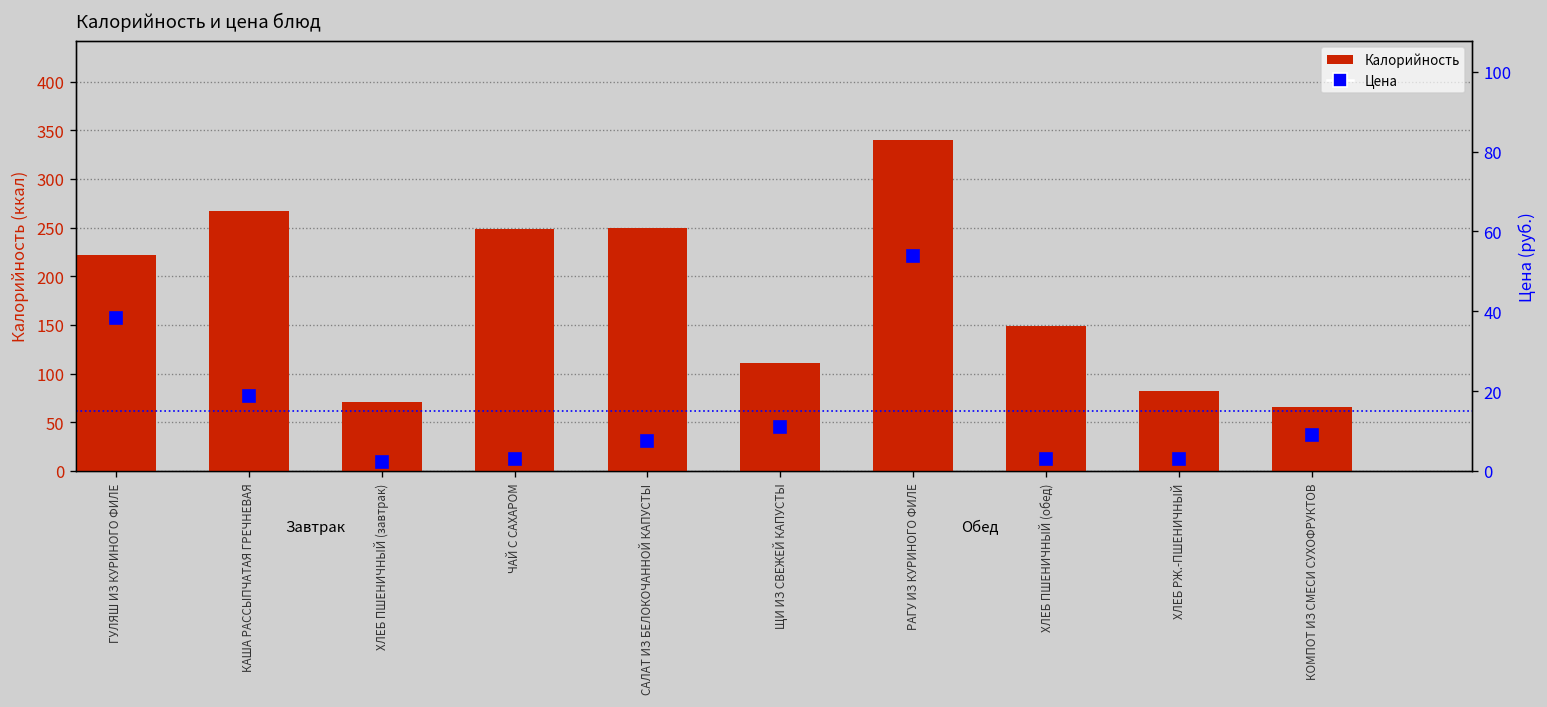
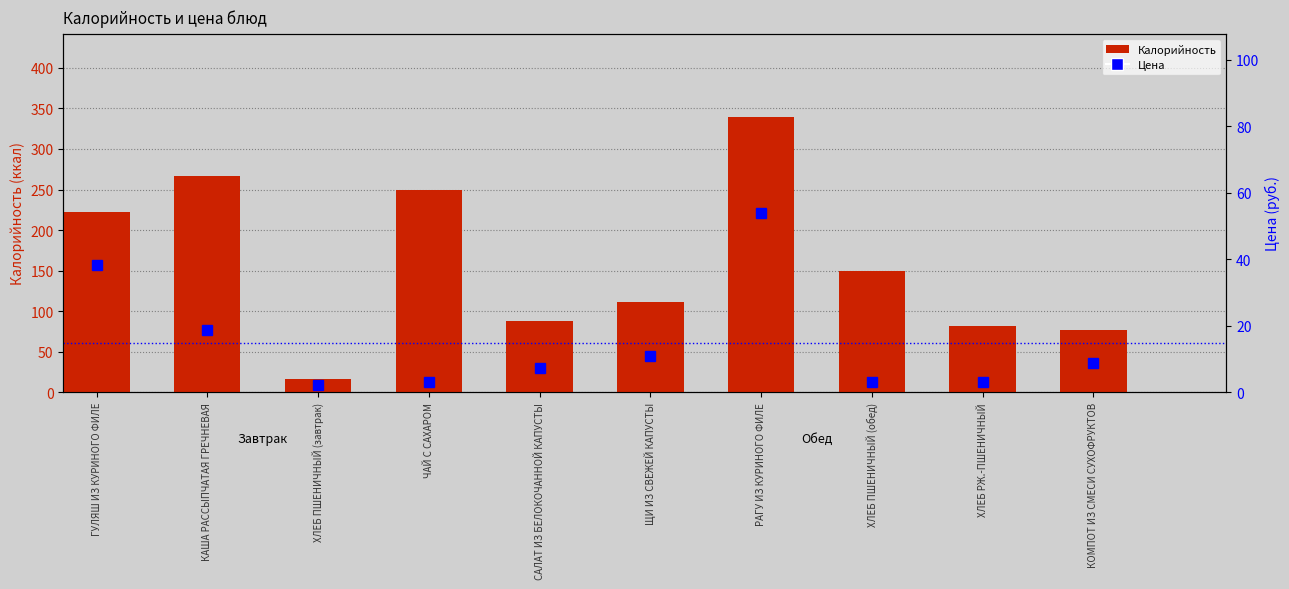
Калорийность, ХЛЕБ ПШЕНИЧНЫЙ (завтрак): 70 -> 20
Калорийность, САЛАТ ИЗ БЕЛОКОЧАННОЙ КАПУСТЫ: 250 -> 90
Калорийность, КОМПОТ ИЗ СМЕСИ СУХОФРУКТОВ: 70 -> 80
